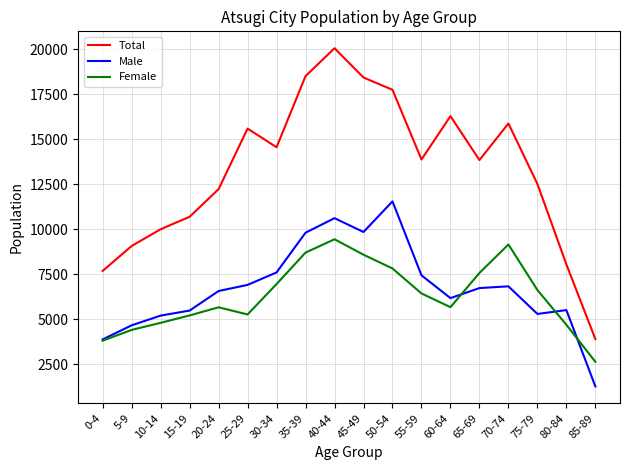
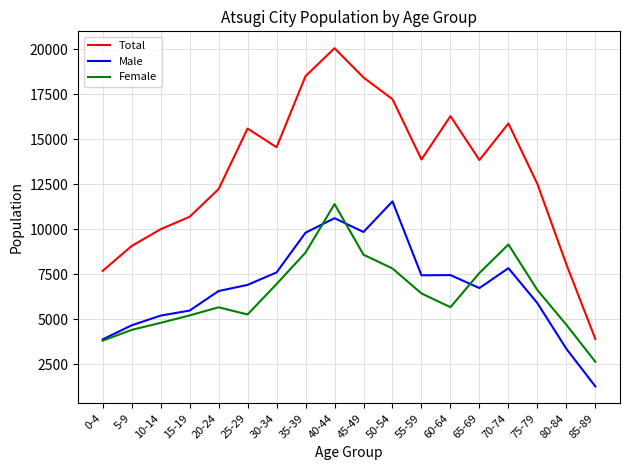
Female, 40-44: 9400 -> 11400
Total, 50-54: 17800 -> 17200
Male, 60-64: 6200 -> 7500
Male, 70-74: 6800 -> 7800
Male, 75-79: 5300 -> 5900
Male, 80-84: 5500 -> 3400
